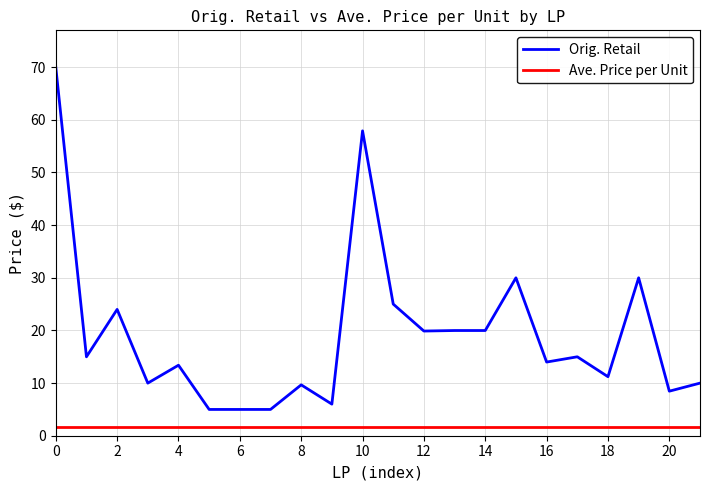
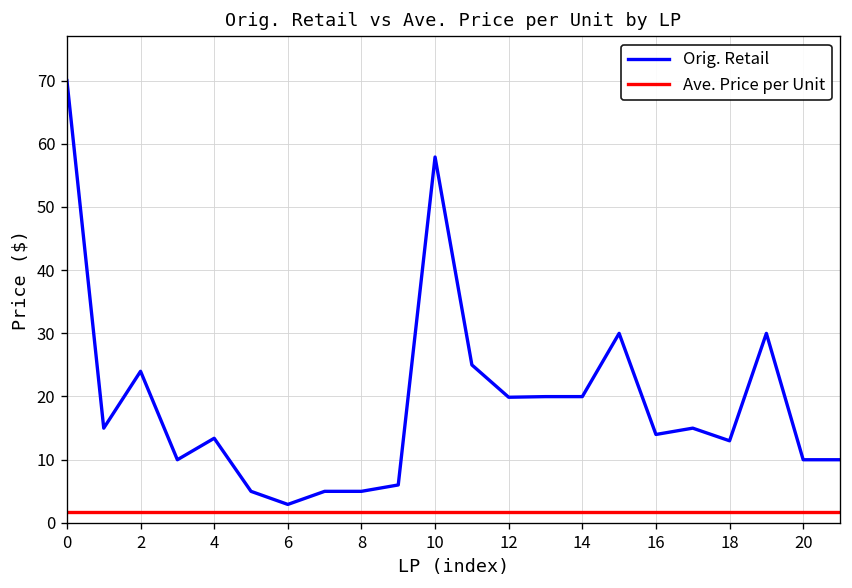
Orig. Retail, 6: 5 -> 3
Orig. Retail, 8: 10 -> 5
Orig. Retail, 18: 11 -> 13
Orig. Retail, 20: 8 -> 10
